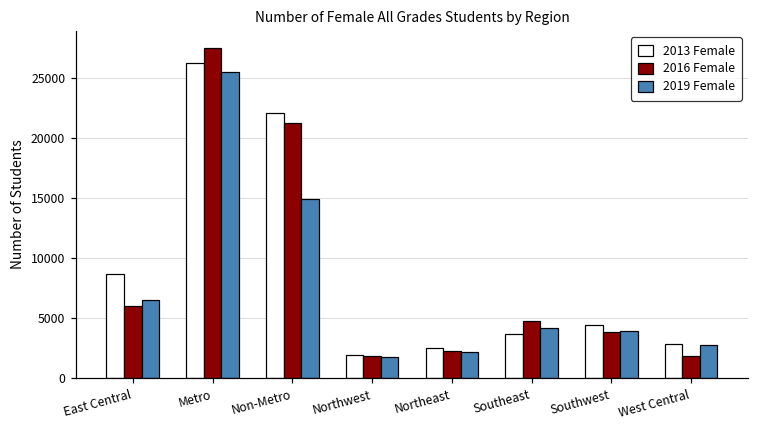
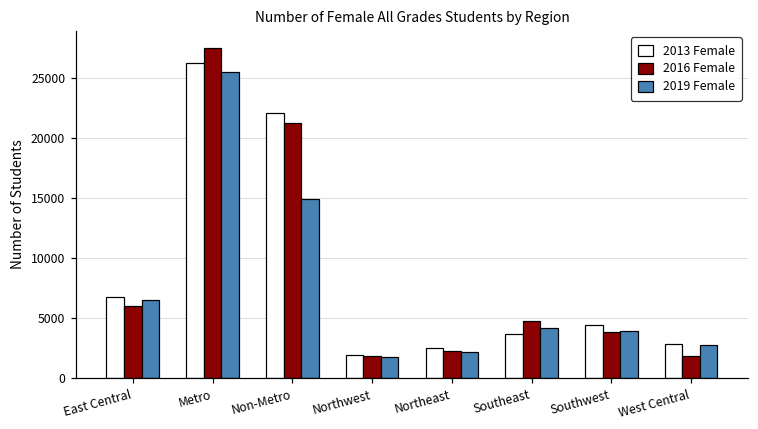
2013 Female, East Central: 8600 -> 6700
